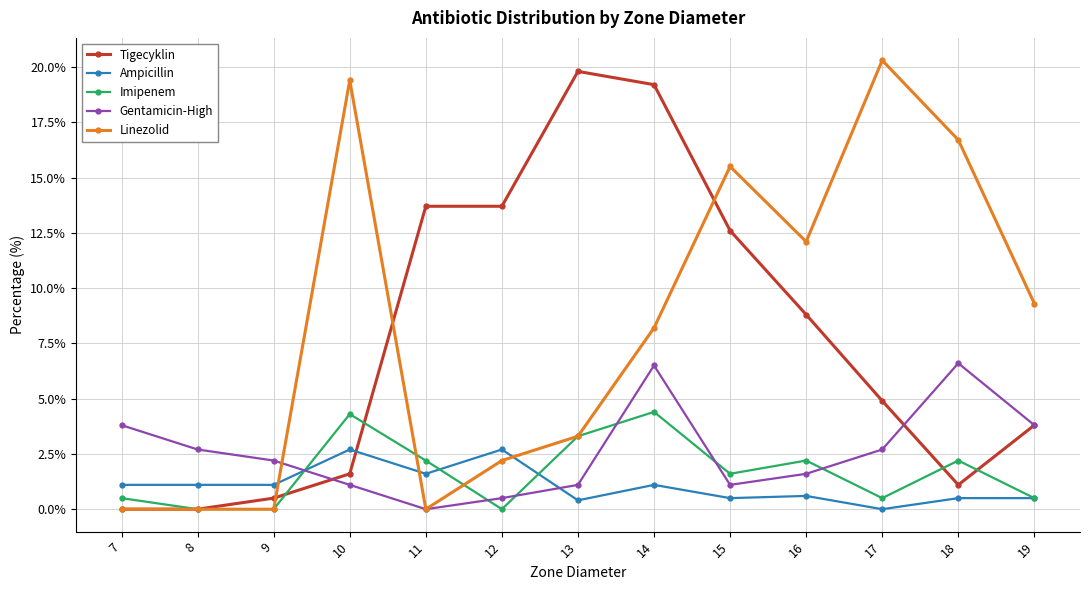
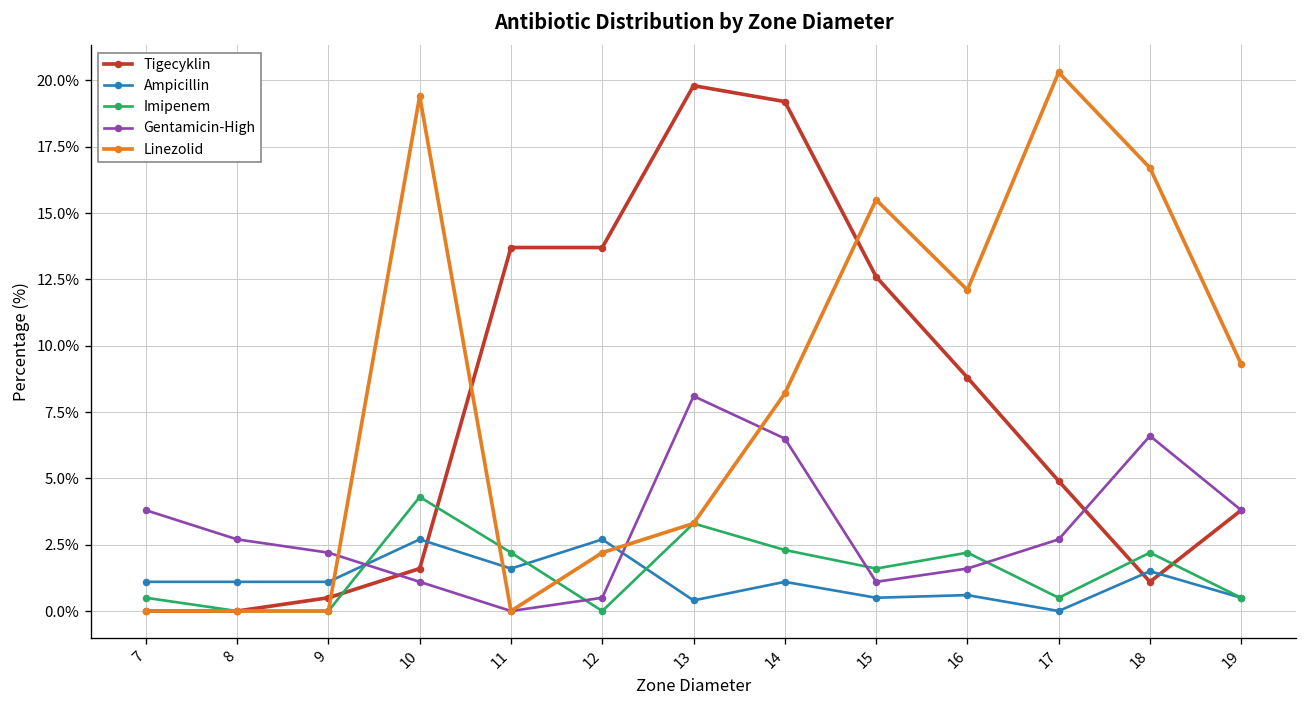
Gentamicin-High, 13: 1.1% -> 8.1%
Imipenem, 14: 4.4% -> 2.3%
Ampicillin, 18: 0.5% -> 1.5%
